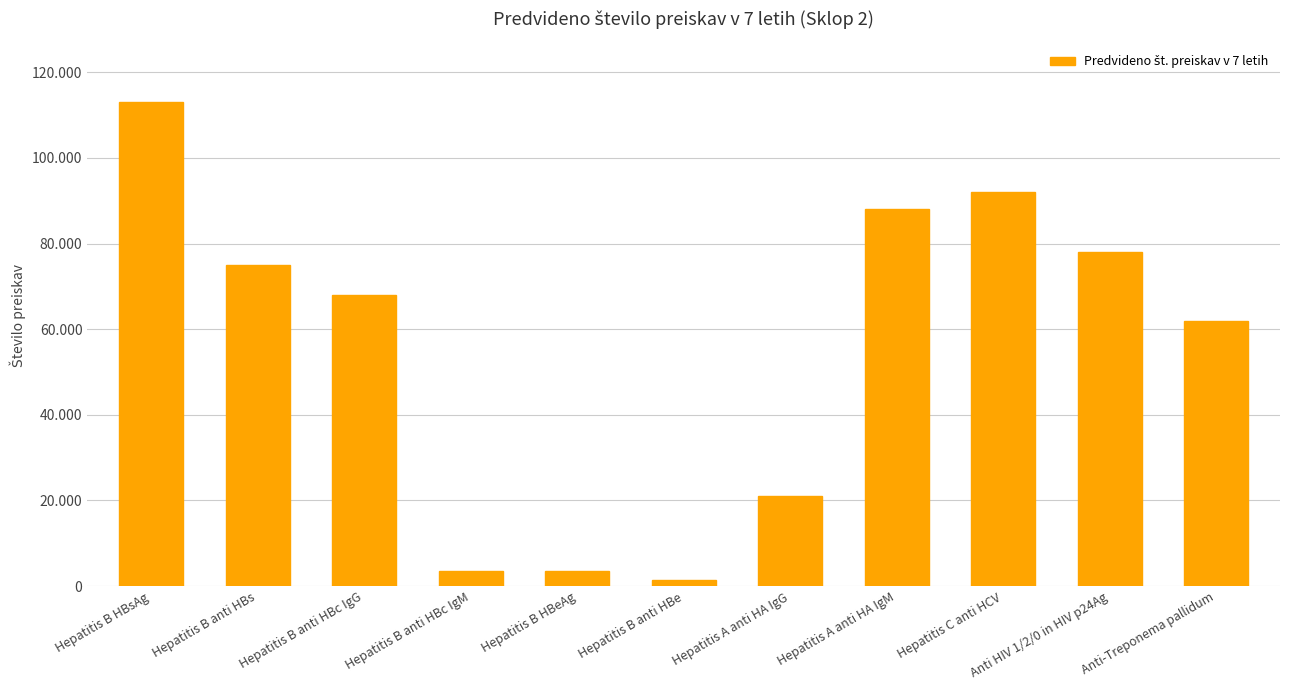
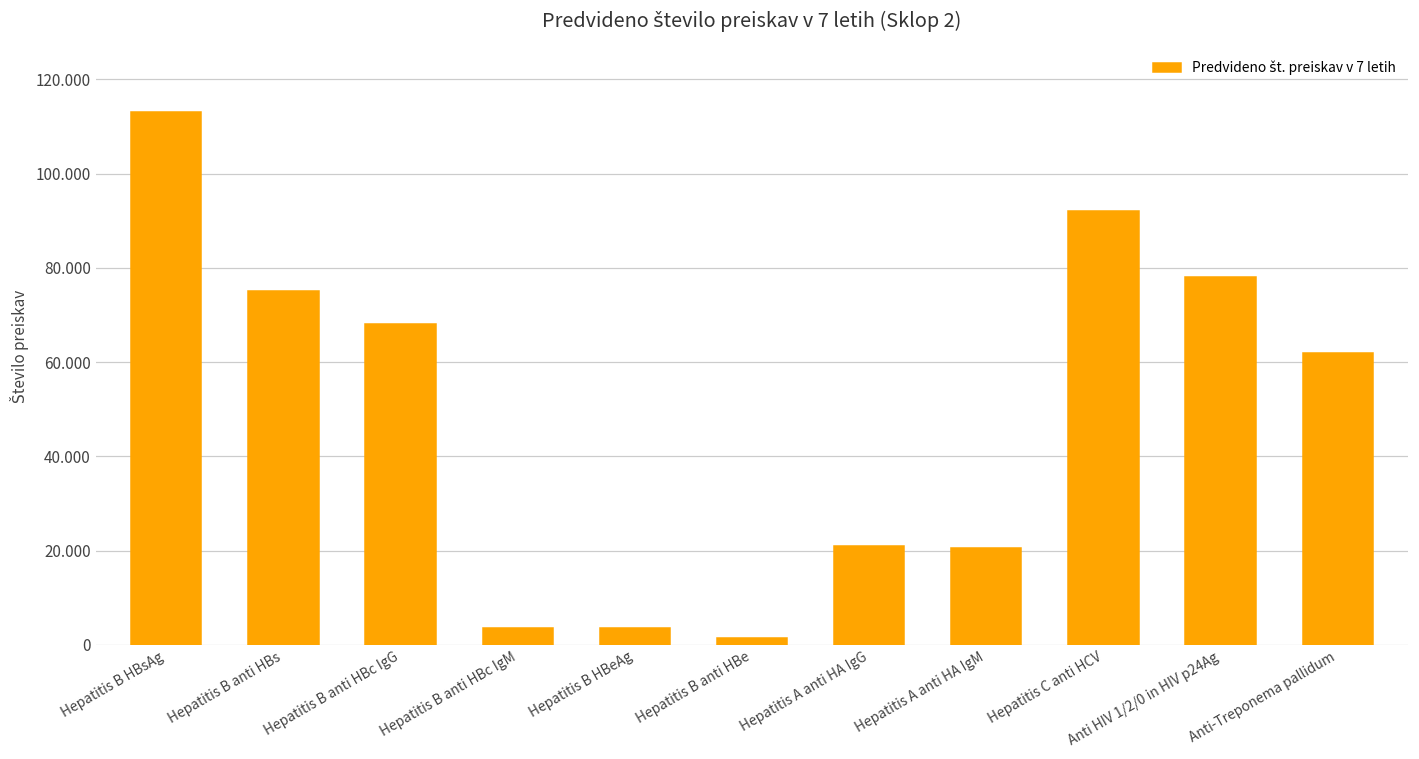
Hepatitis A anti HA IgM: 88 -> 21
